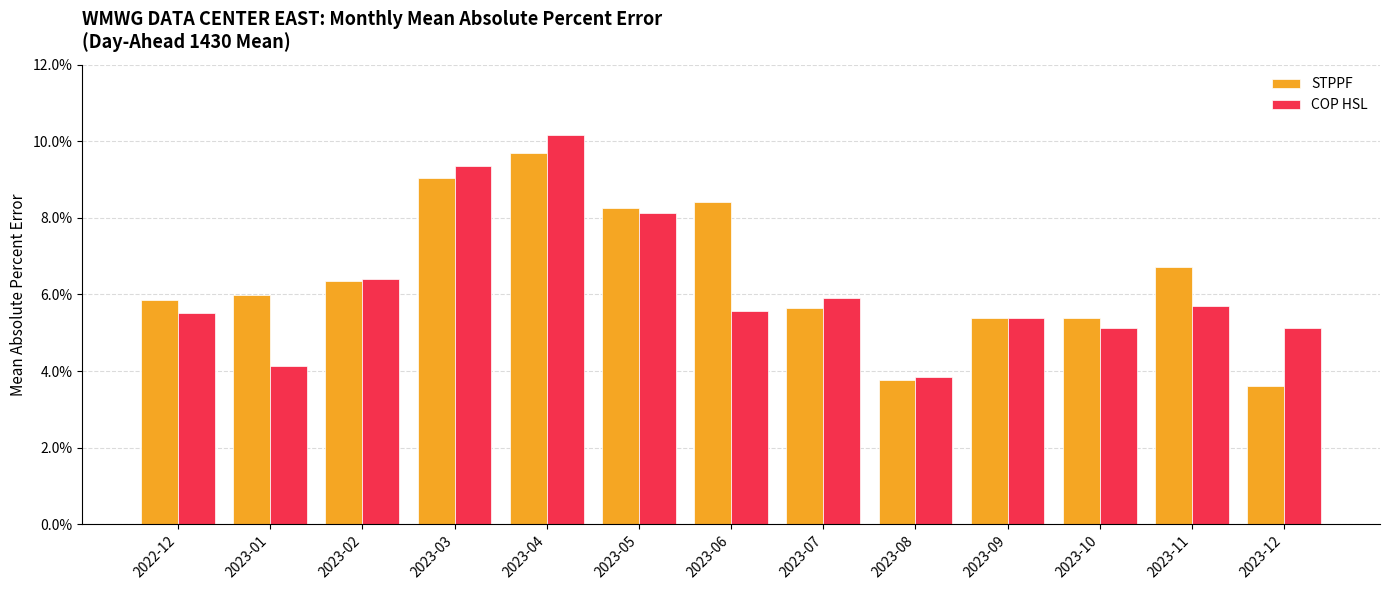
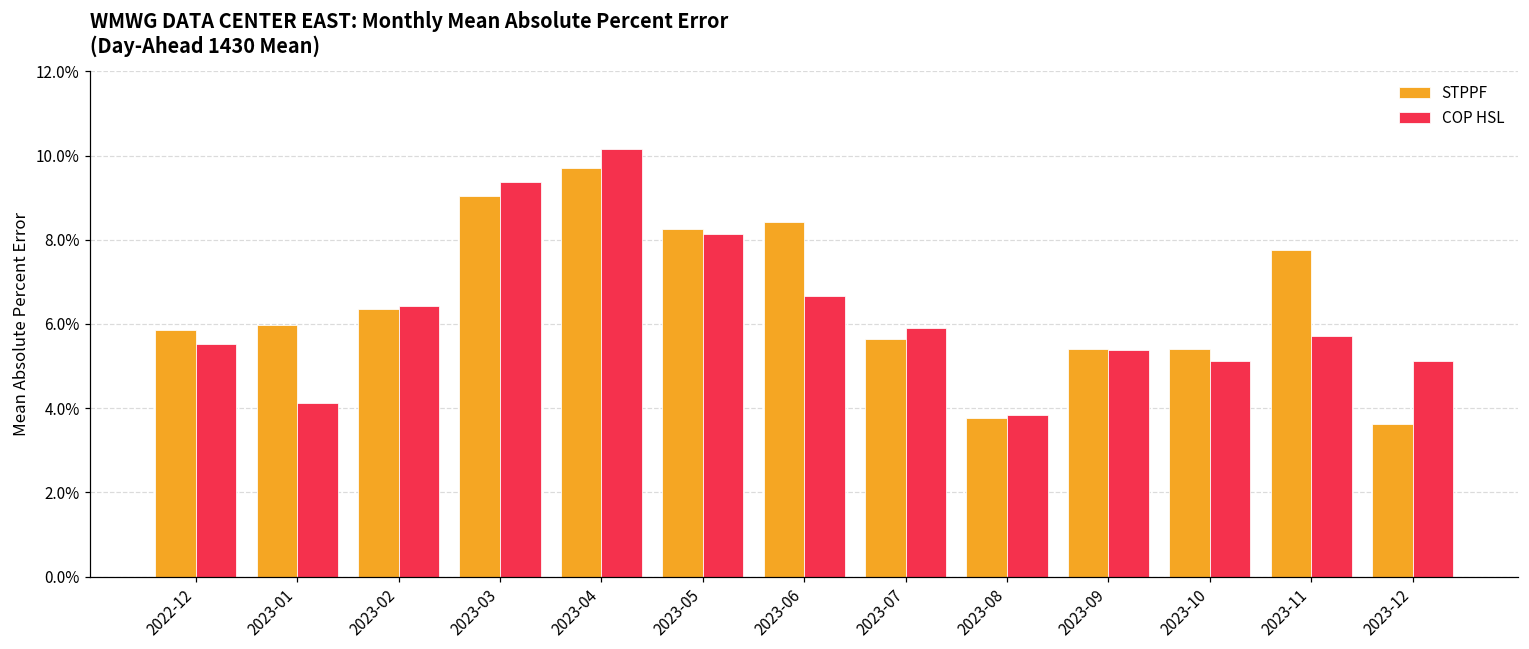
COP HSL, 2023-06: 5.6% -> 6.7%
STPPF, 2023-11: 6.7% -> 7.8%
